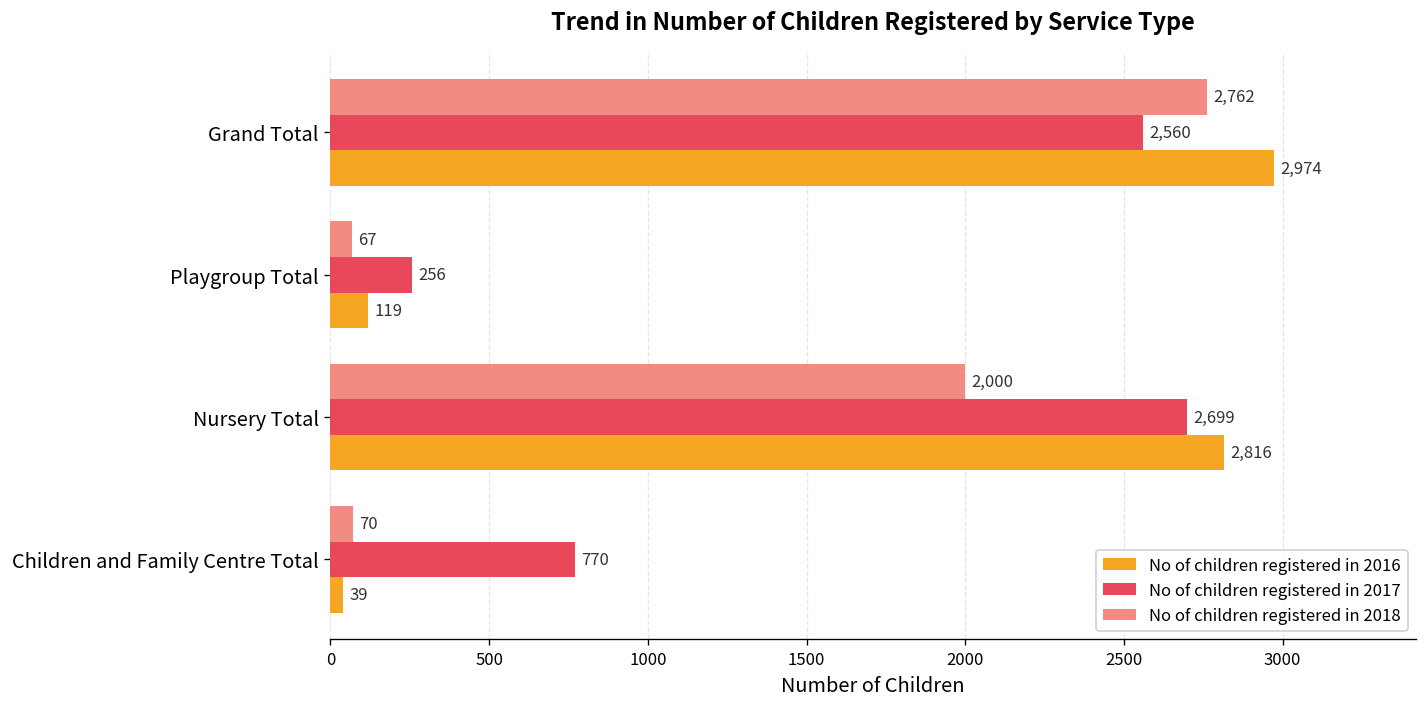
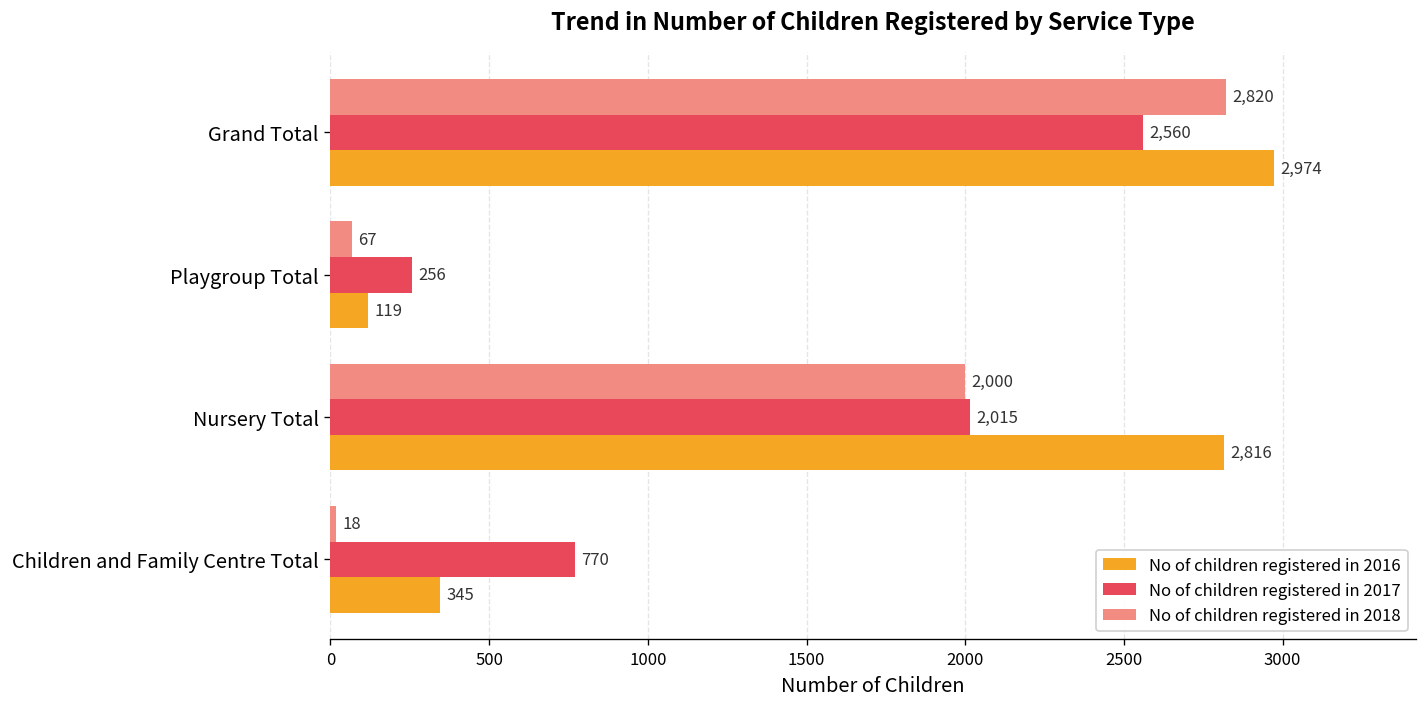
No of children registered in 2018, Grand Total: 2,762 -> 2,820
No of children registered in 2017, Nursery Total: 2,699 -> 2,015
No of children registered in 2018, Children and Family Centre Total: 70 -> 18
No of children registered in 2016, Children and Family Centre Total: 39 -> 345
